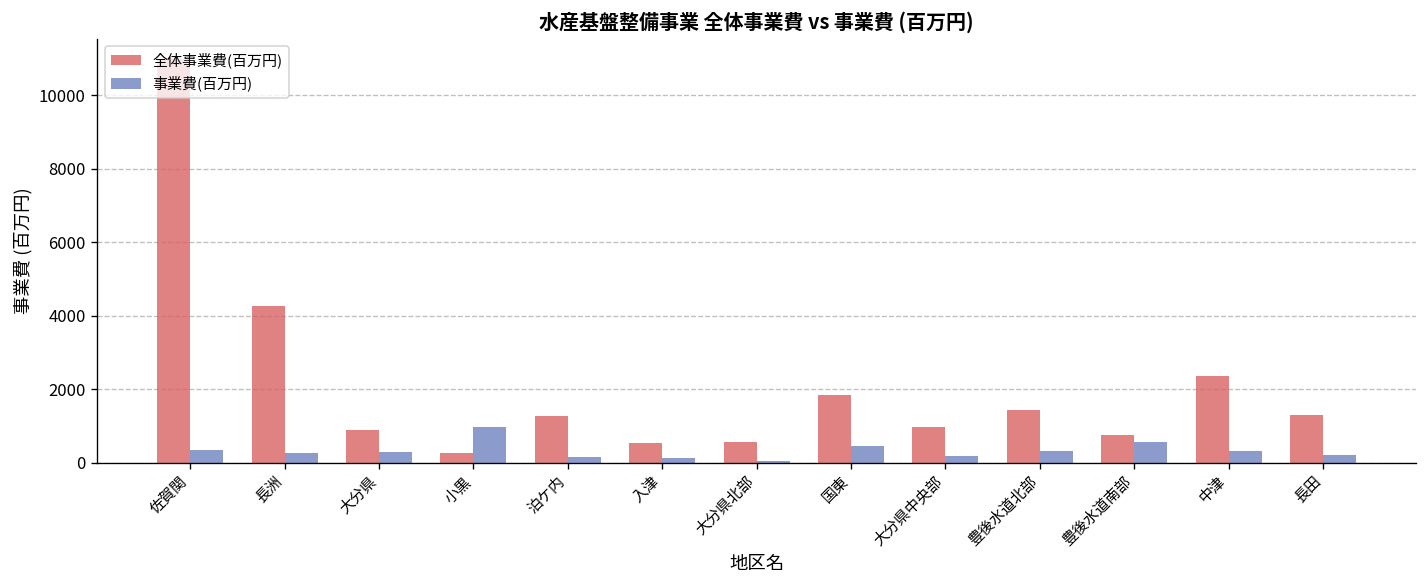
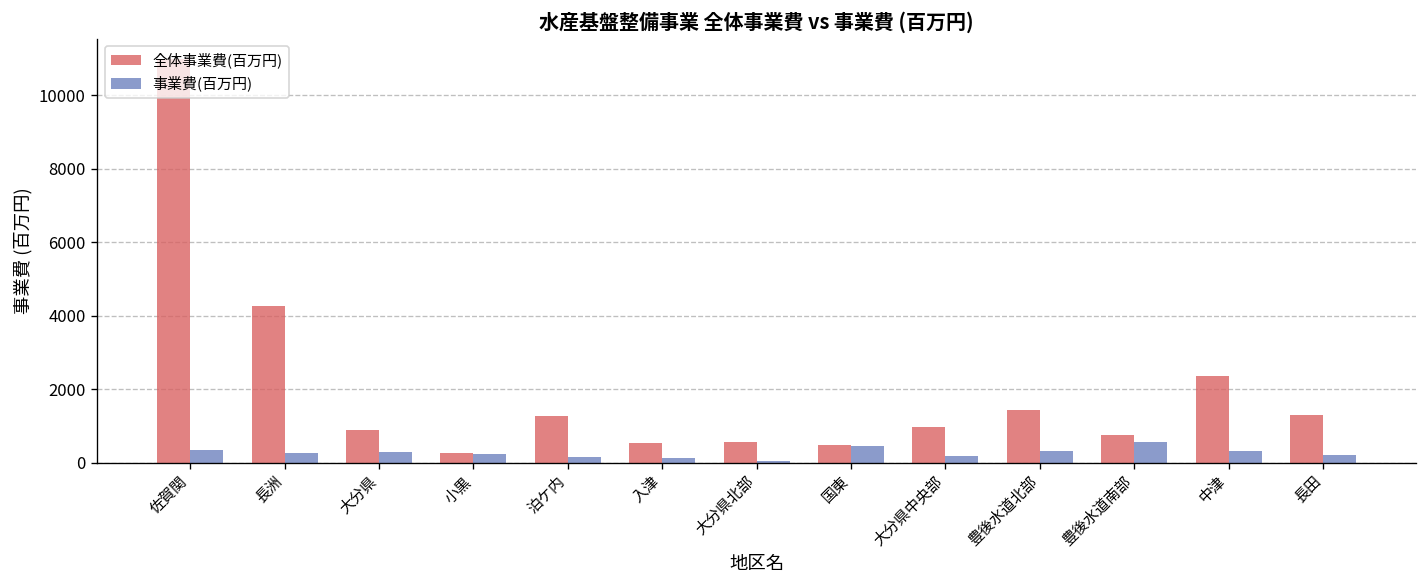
事業費(百万円), 小黒: 1000 -> 200
全体事業費(百万円), 国東: 1800 -> 500
